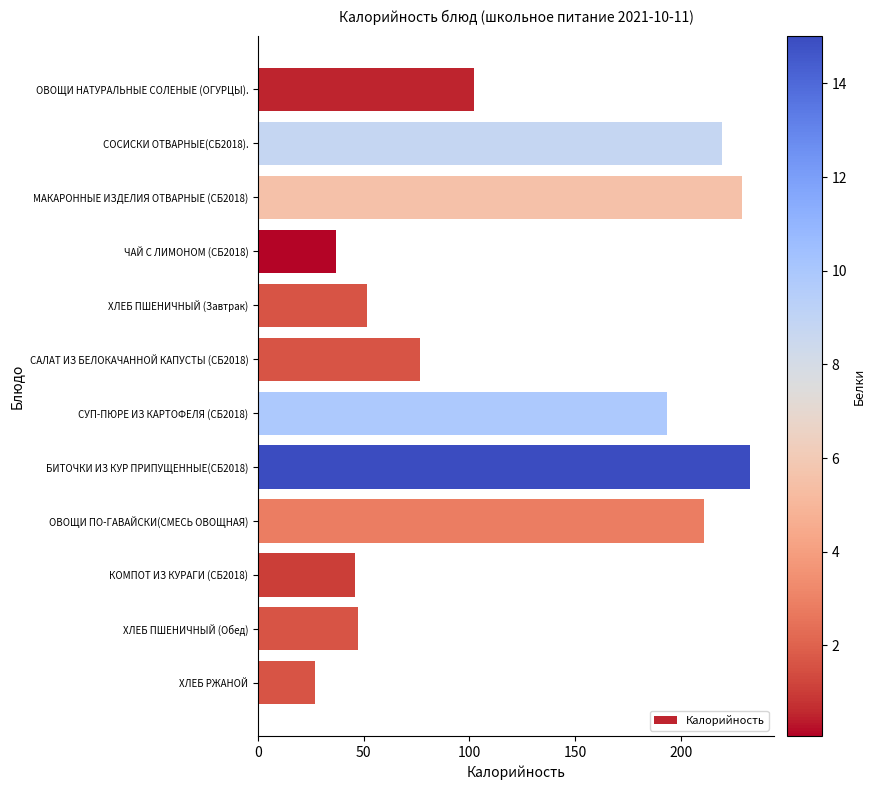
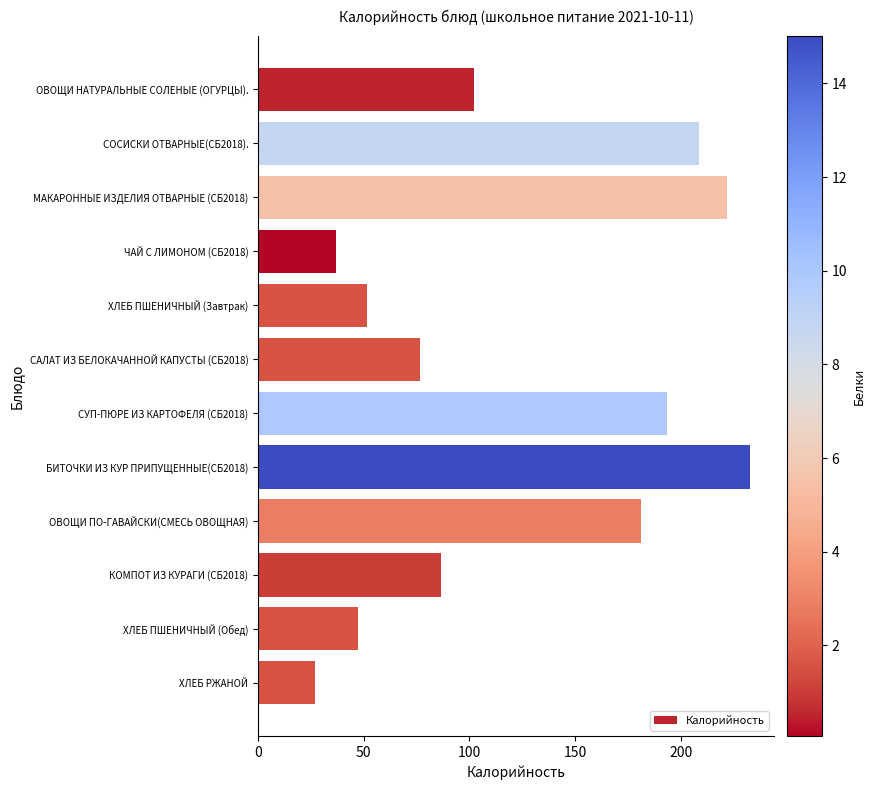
СОСИСКИ ОТВАРНЫЕ(СБ2018).: 220 -> 209
МАКАРОННЫЕ ИЗДЕЛИЯ ОТВАРНЫЕ (СБ2018): 229 -> 222
ОВОЩИ ПО-ГАВАЙСКИ(СМЕСЬ ОВОЩНАЯ): 211 -> 181
КОМПОТ ИЗ КУРАГИ (СБ2018): 46 -> 87
